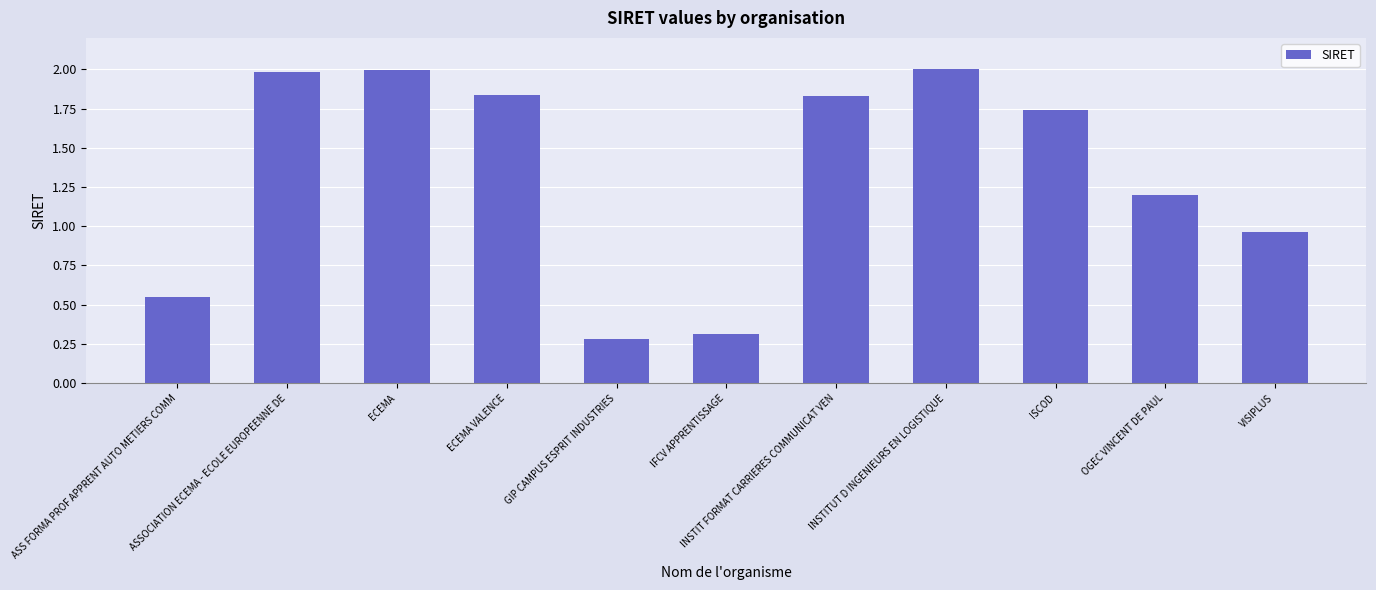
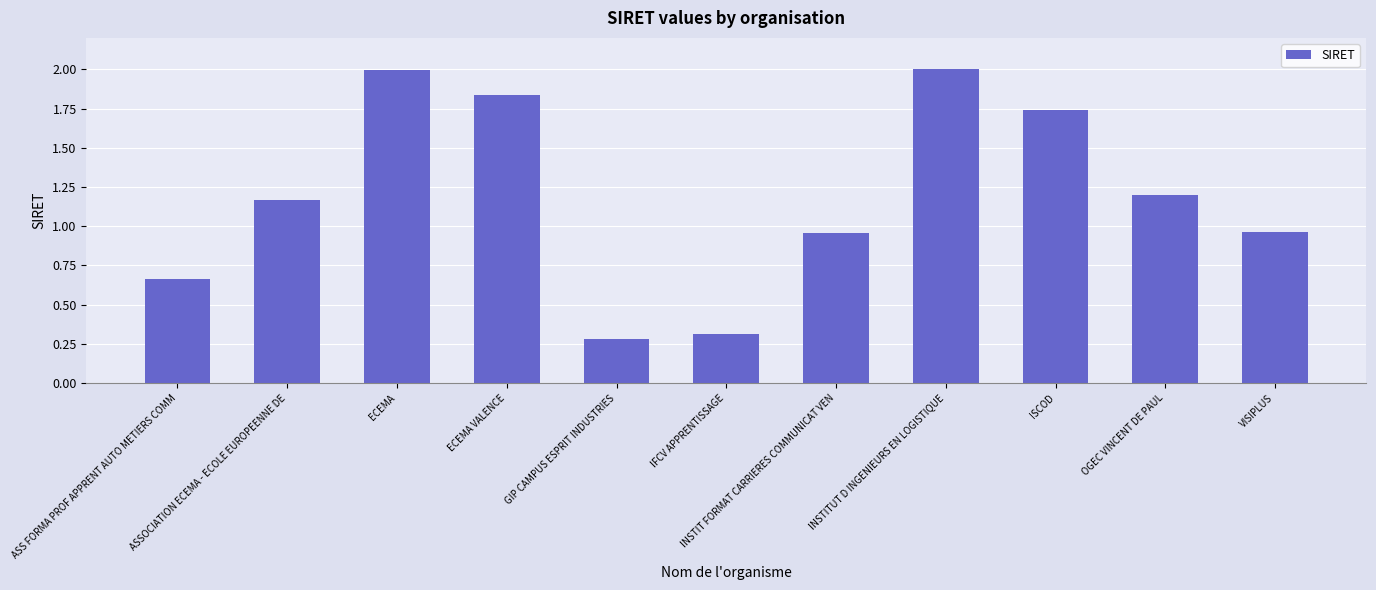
ASS FORMA PROF APPRENT AUTO METIERS COMM: 0.55 -> 0.66
ASSOCIATION ECEMA - ECOLE EUROPEENNE DE: 1.98 -> 1.17
INSTIT FORMAT CARRIERES COMMUNICAT VEN: 1.83 -> 0.96
